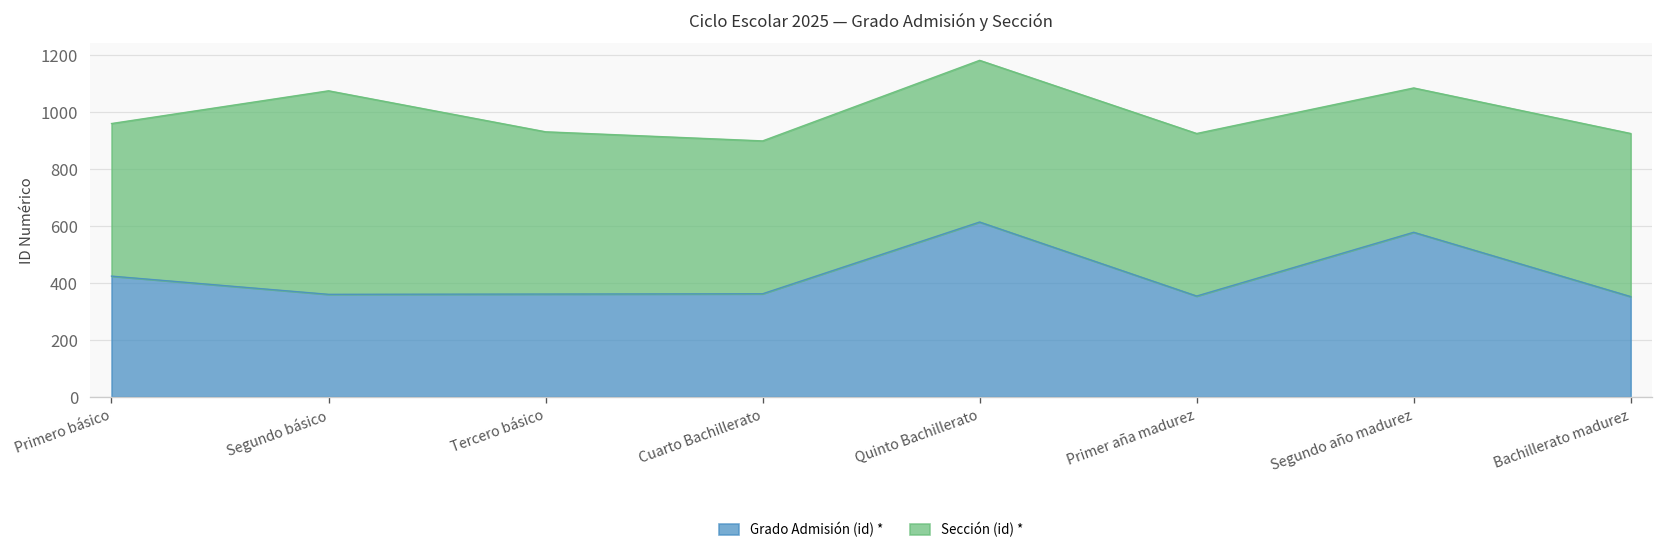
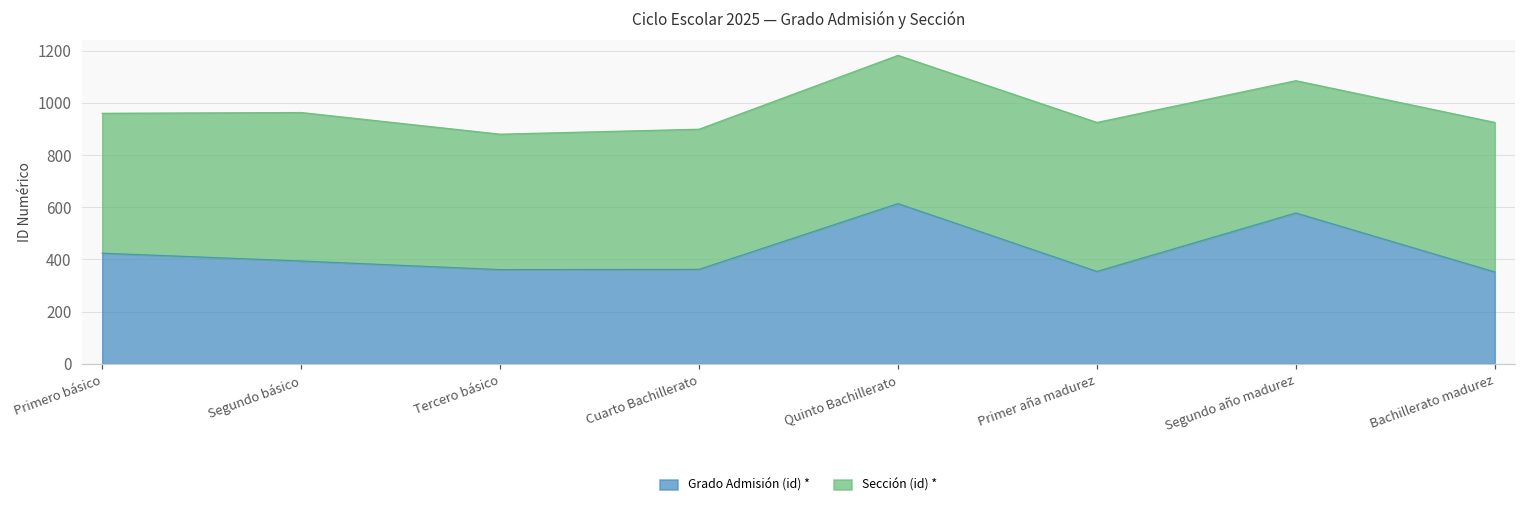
Grado Admisión (id) *, Segundo básico: 360 -> 390
Sección (id) *, Segundo básico: 720 -> 570
Sección (id) *, Tercero básico: 570 -> 520
